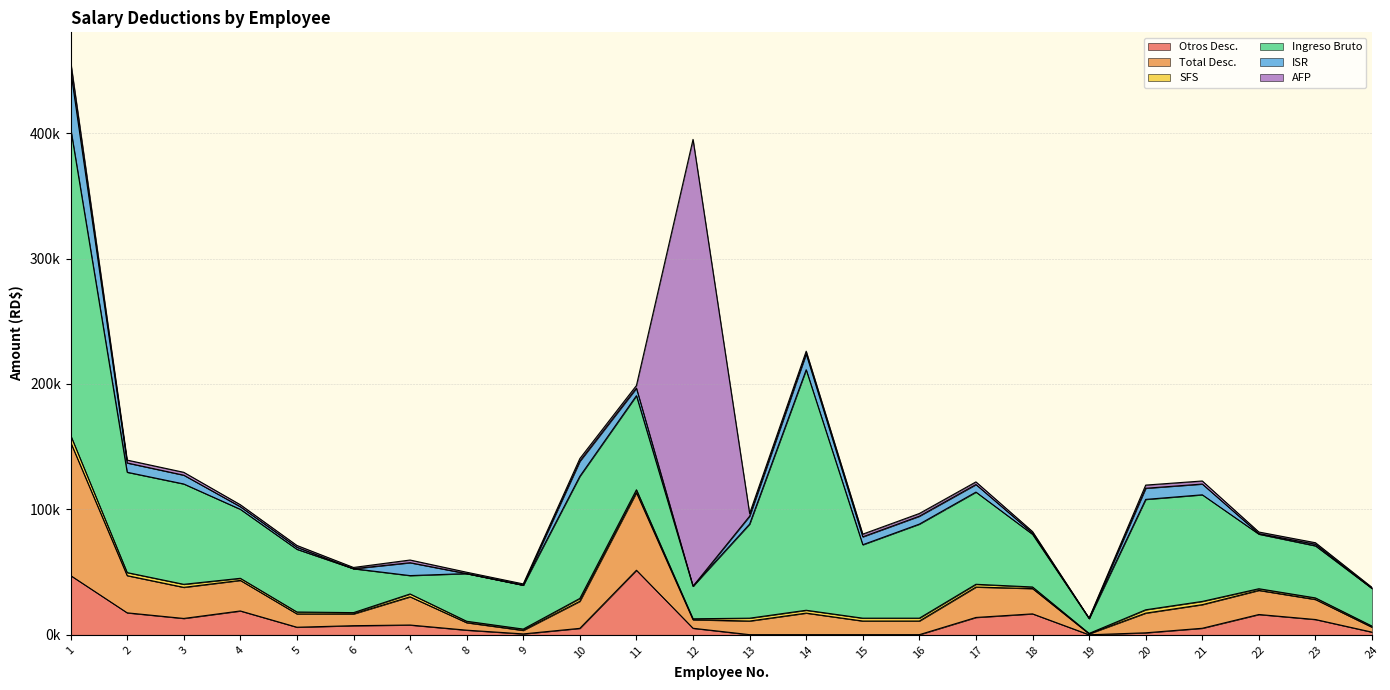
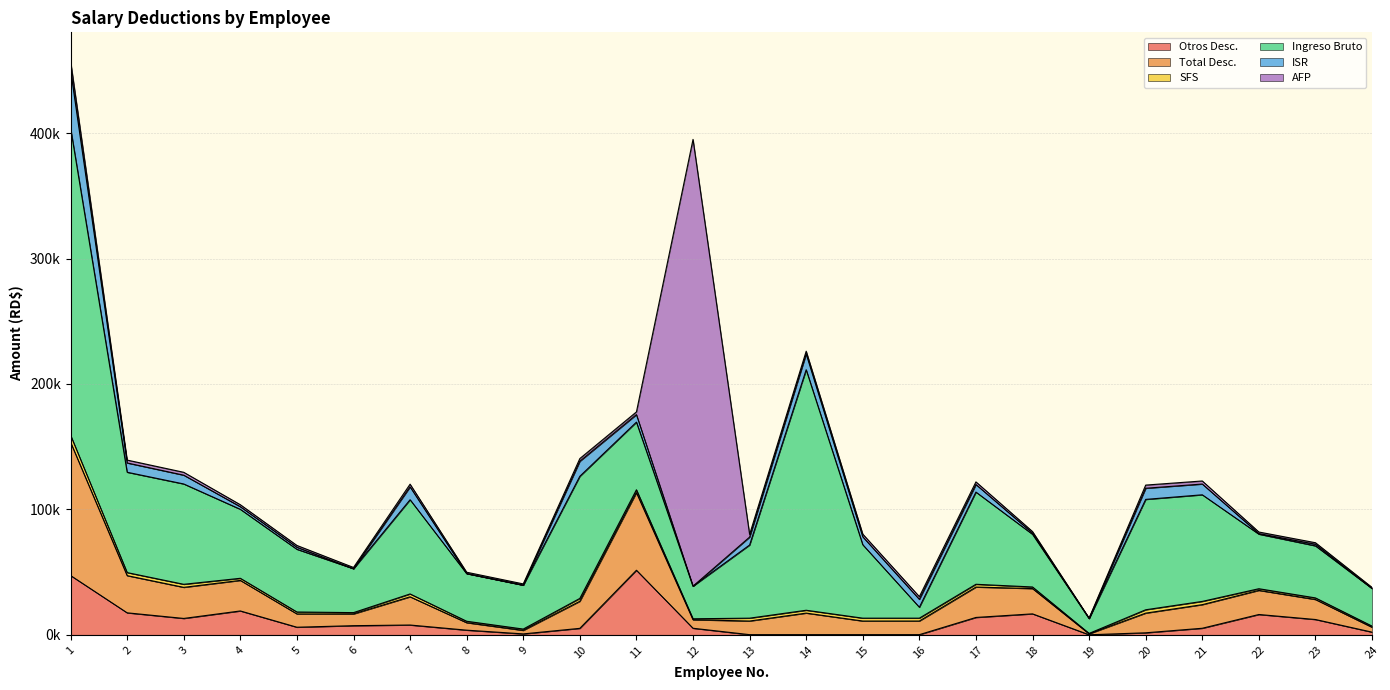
Ingreso Bruto, 7: 15000 -> 75000
Ingreso Bruto, 11: 75000 -> 54000
Ingreso Bruto, 13: 75000 -> 58000
Ingreso Bruto, 16: 75000 -> 9000
